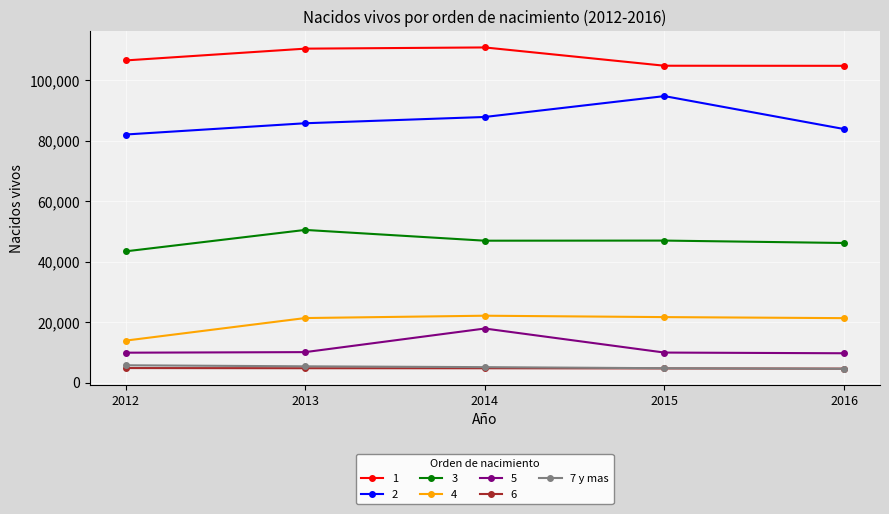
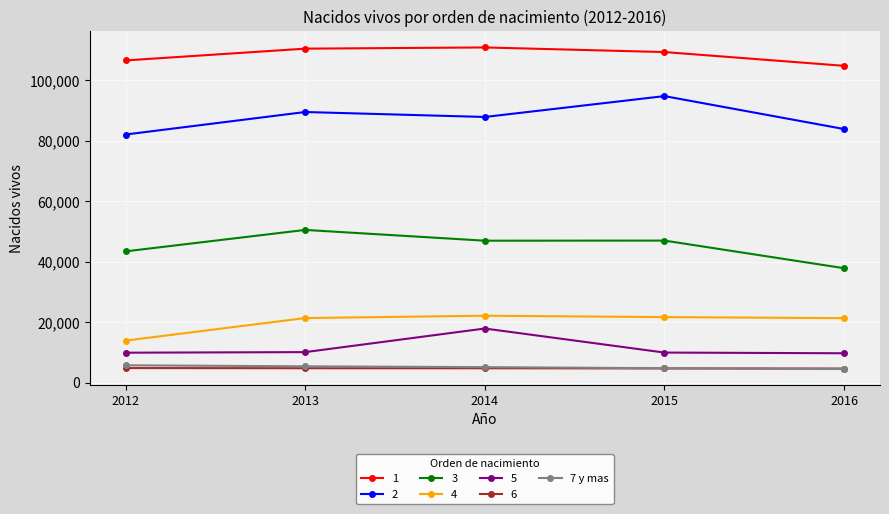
2, 2013: 86,000 -> 90,000
1, 2015: 105,000 -> 109,000
3, 2016: 46,000 -> 38,000
